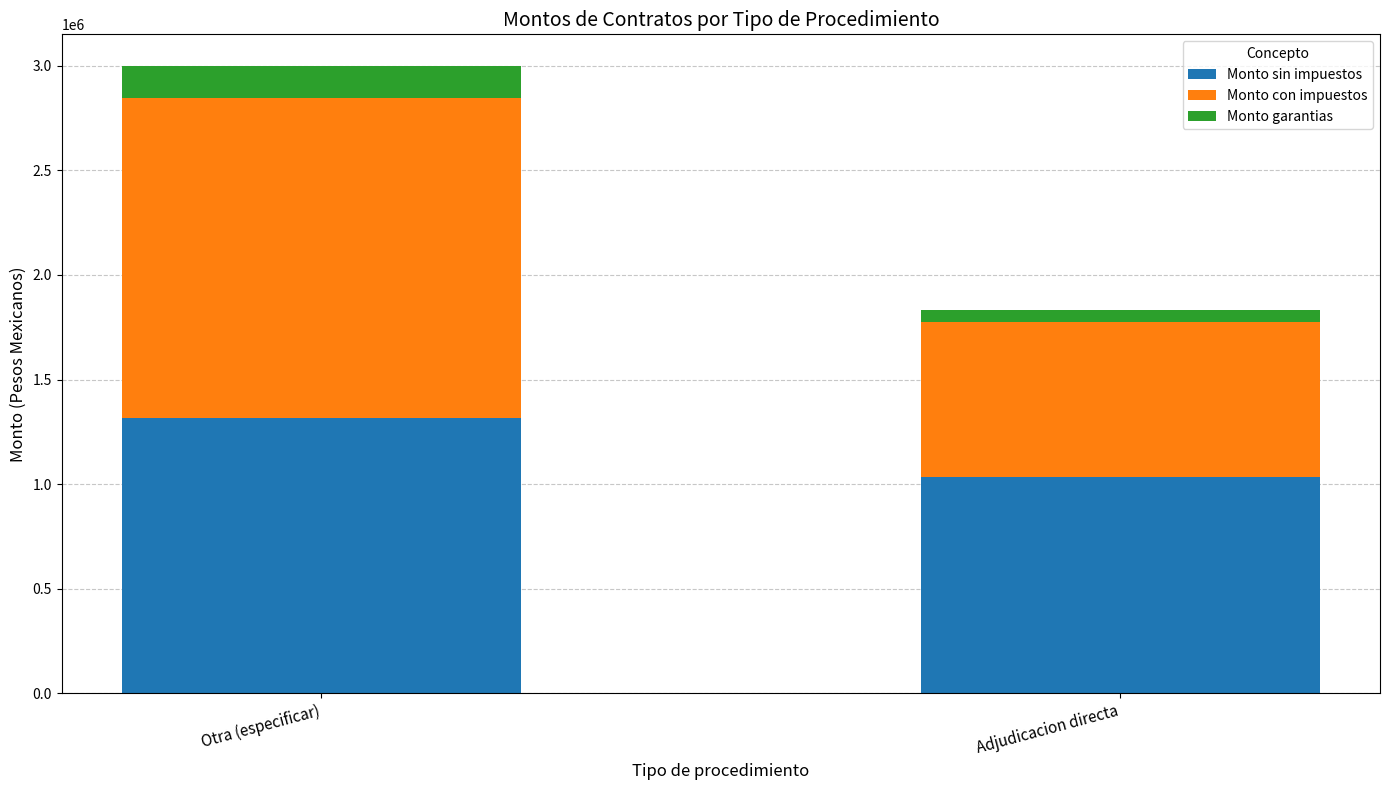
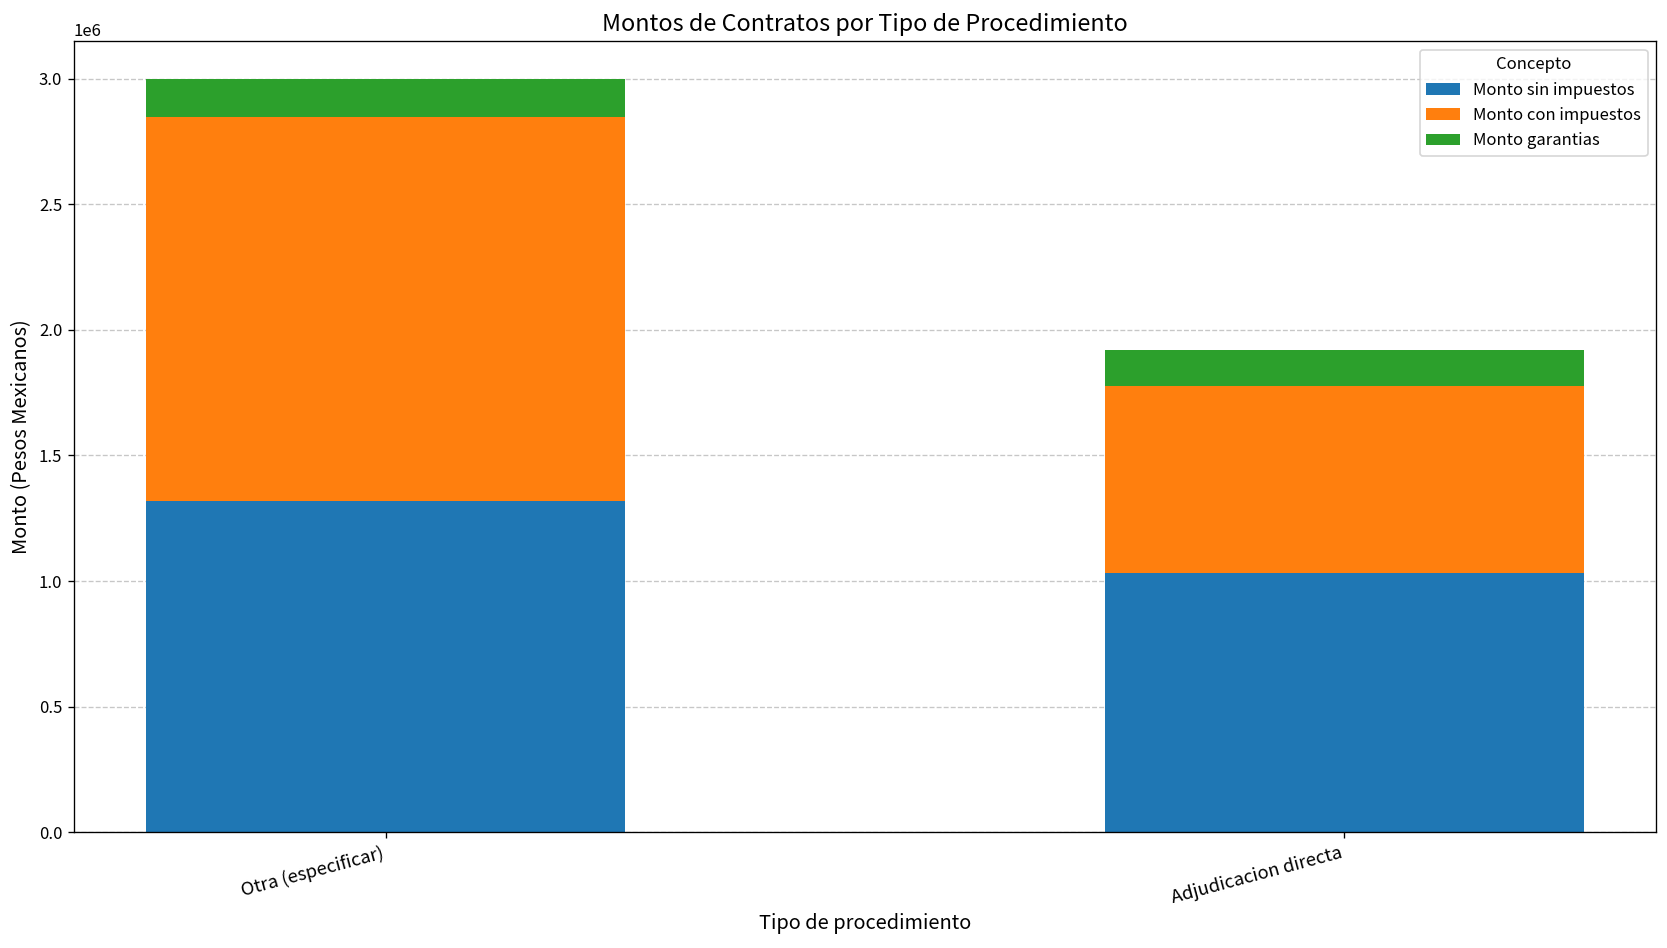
Monto garantias, Adjudicacion directa: 60000 -> 140000
